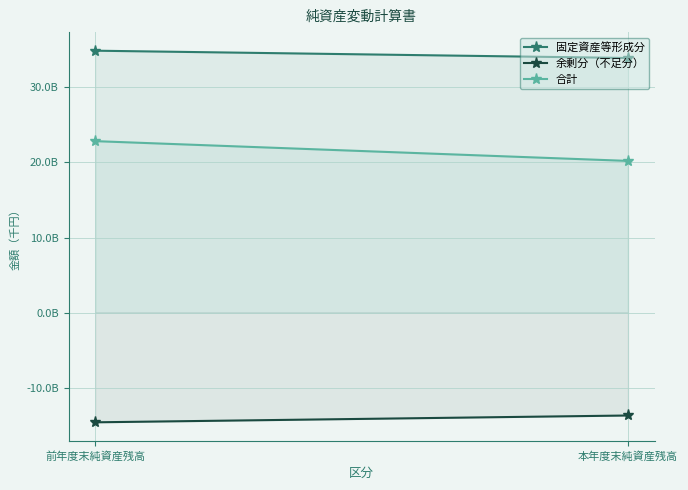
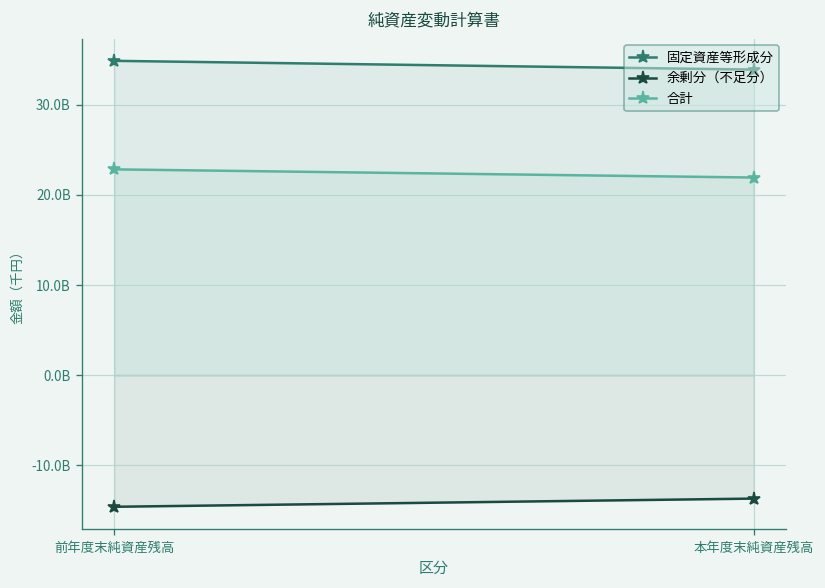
合計, 本年度末純資産残高: 20000000000 -> 22000000000
